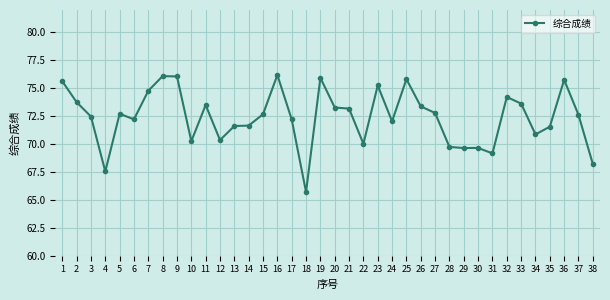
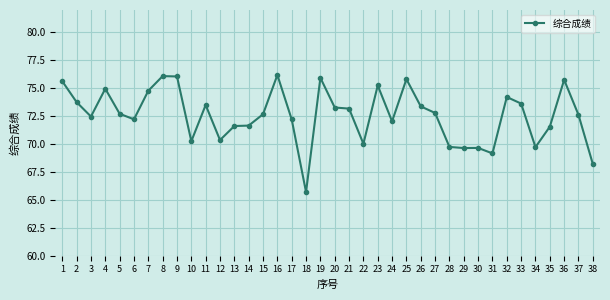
4: 67.5 -> 75.0
34: 70.9 -> 69.7
